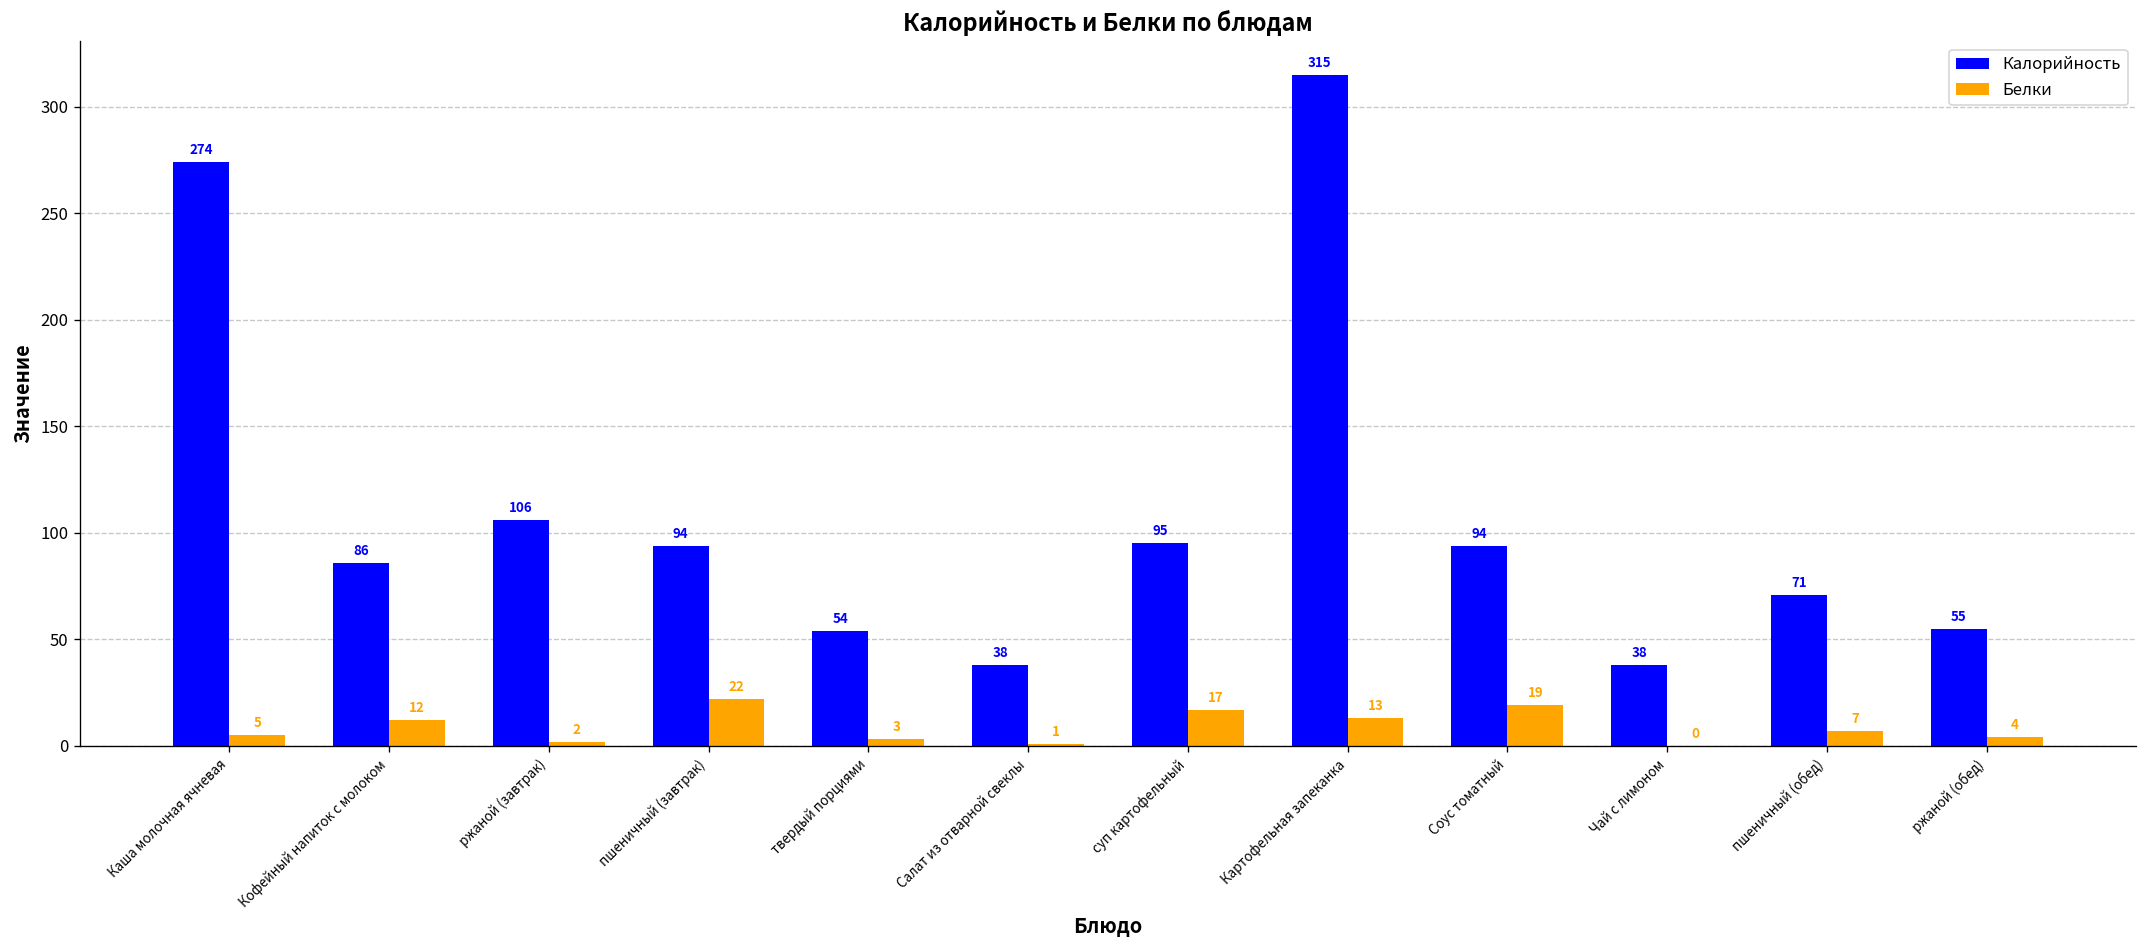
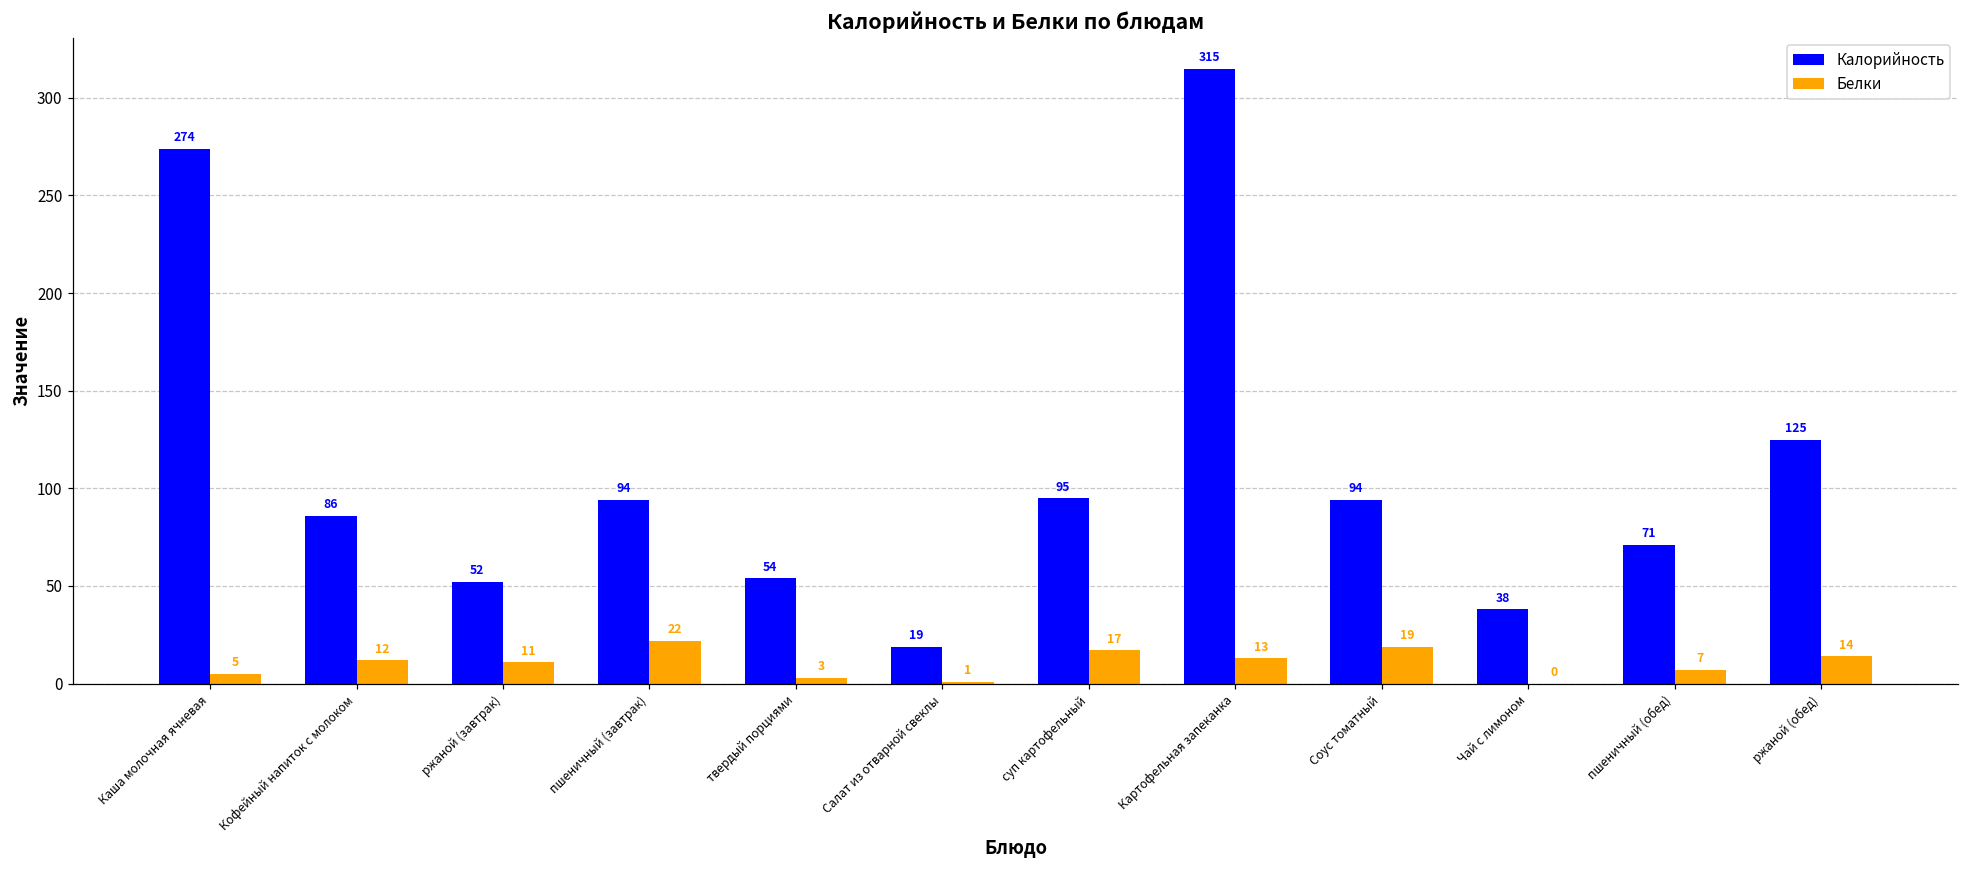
Калорийность, ржаной (завтрак): 106 -> 52
Белки, ржаной (завтрак): 2 -> 11
Калорийность, Салат из отварной свеклы: 38 -> 19
Калорийность, ржаной (обед): 55 -> 125
Белки, ржаной (обед): 4 -> 14
